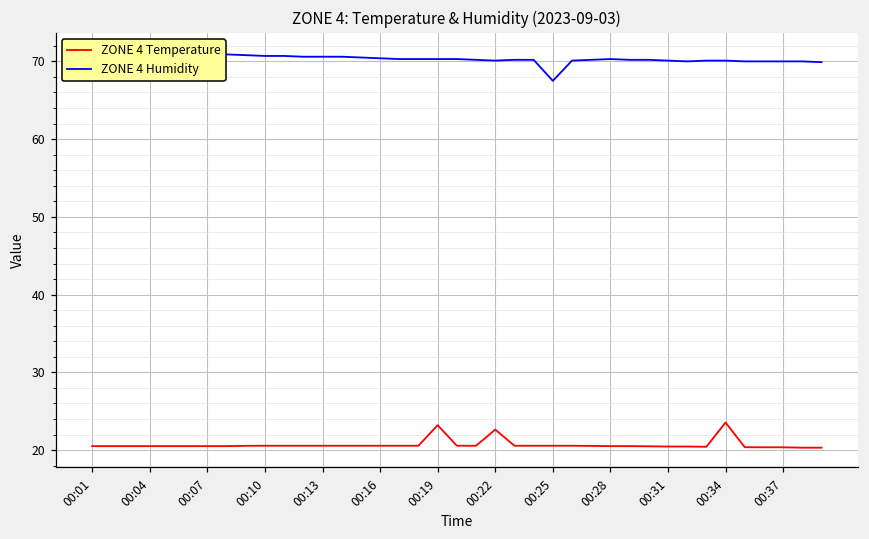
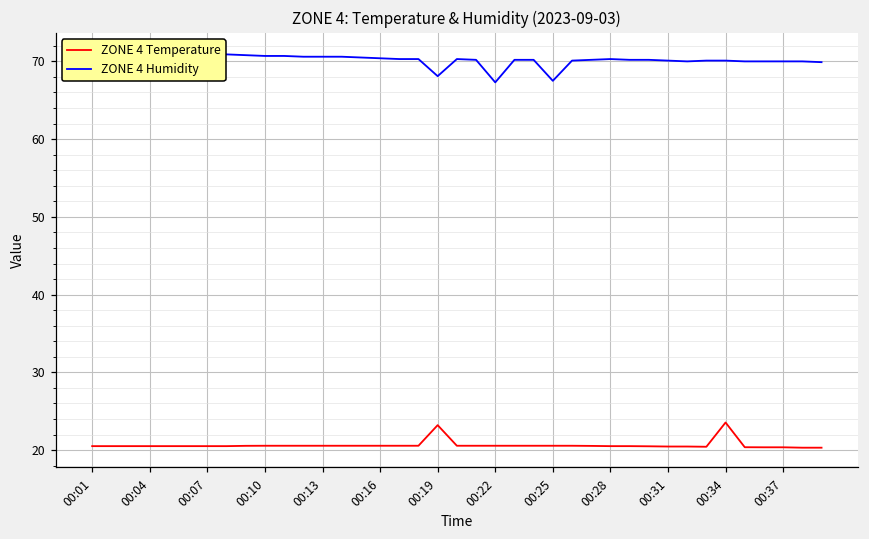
ZONE 4 Humidity, 00:19: 70 -> 68
ZONE 4 Temperature, 00:22: 23 -> 21
ZONE 4 Humidity, 00:22: 70 -> 67
